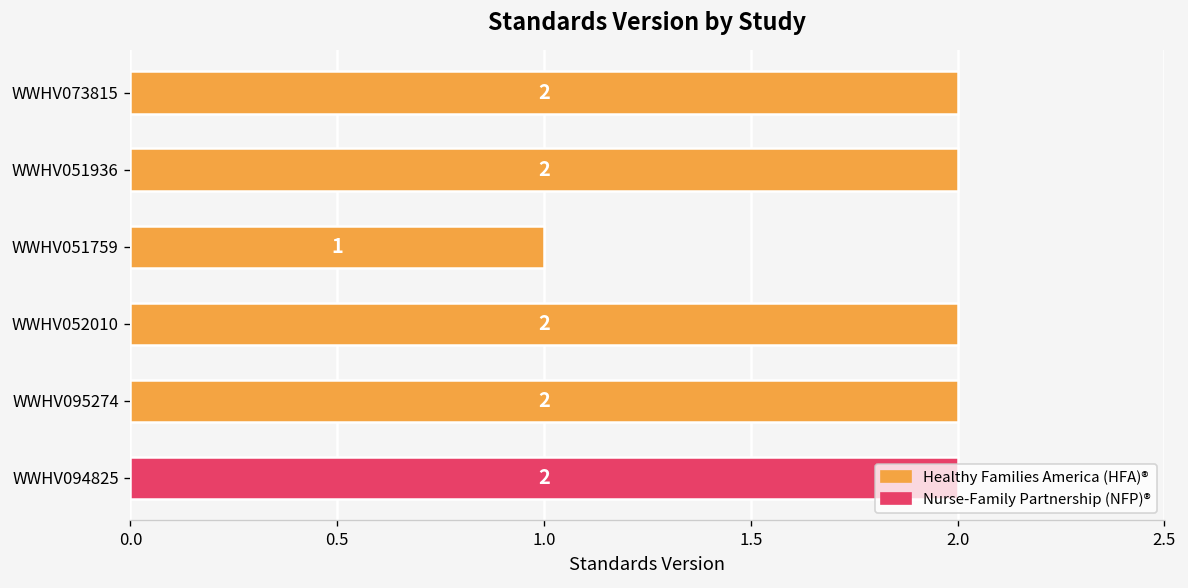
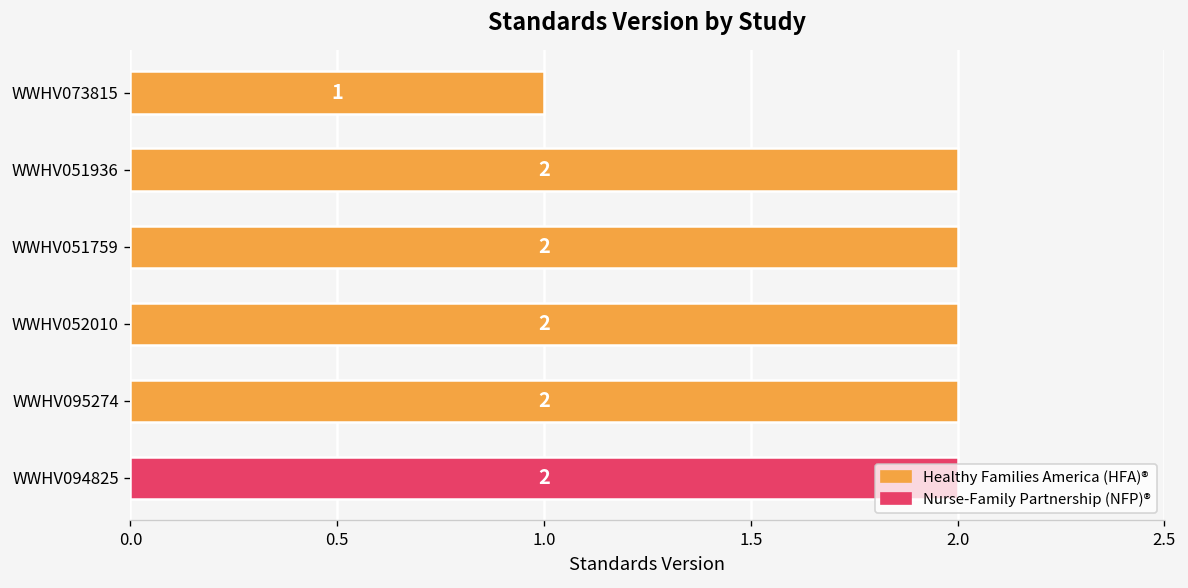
WWHV073815: 2 -> 1
WWHV051759: 1 -> 2
